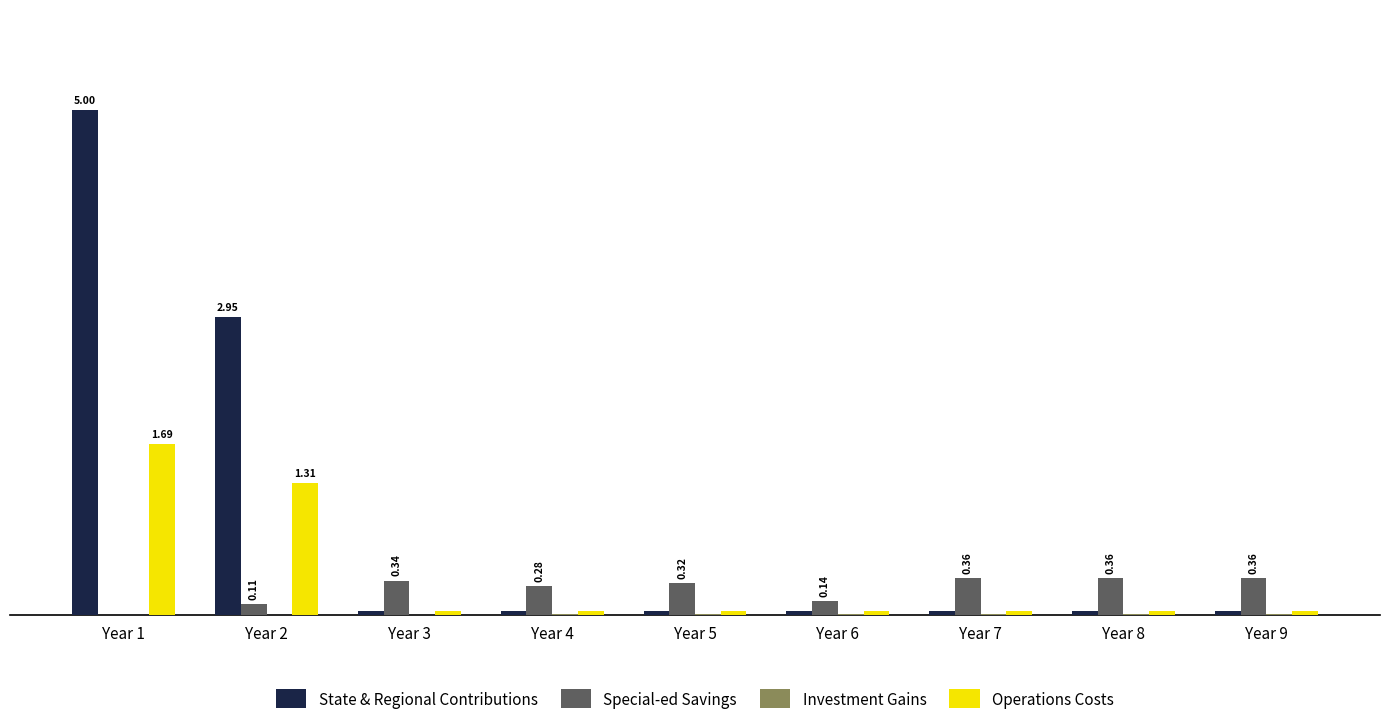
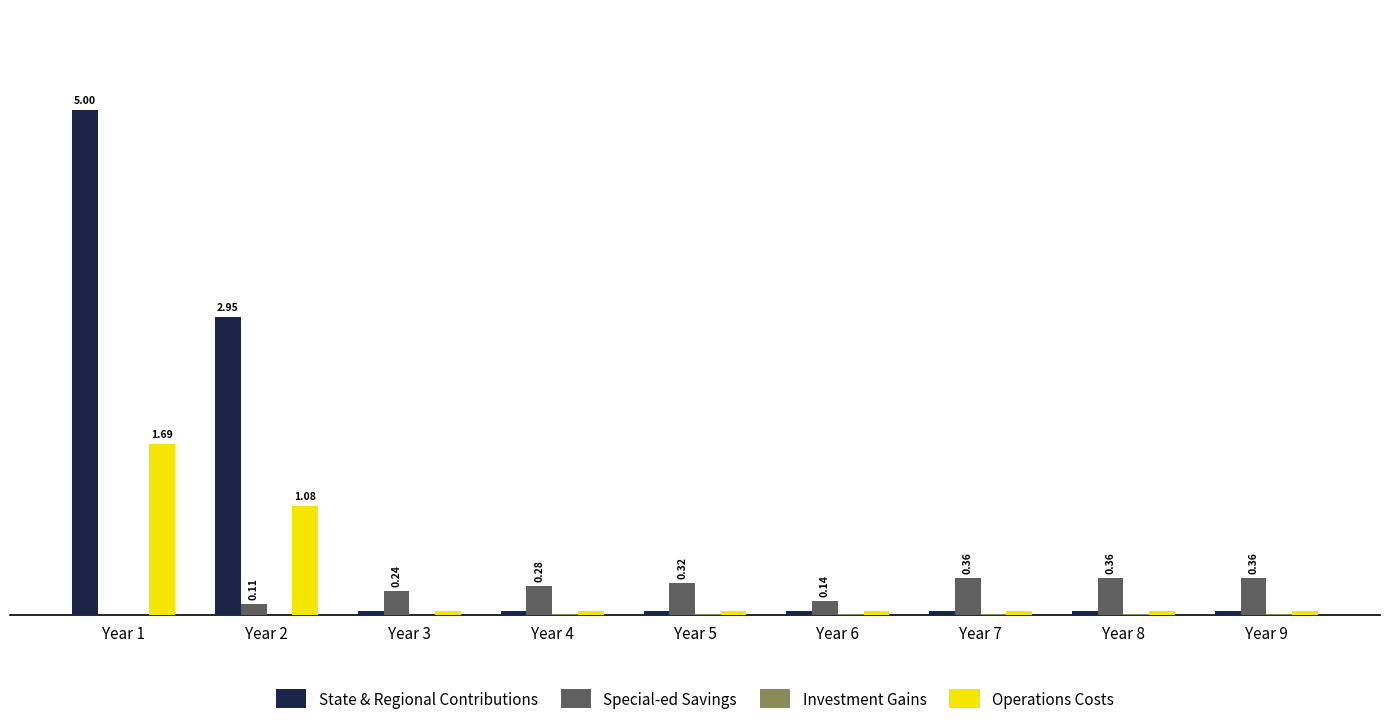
Operations Costs, Year 2: 1.31 -> 1.08
Special-ed Savings, Year 3: 0.34 -> 0.24
